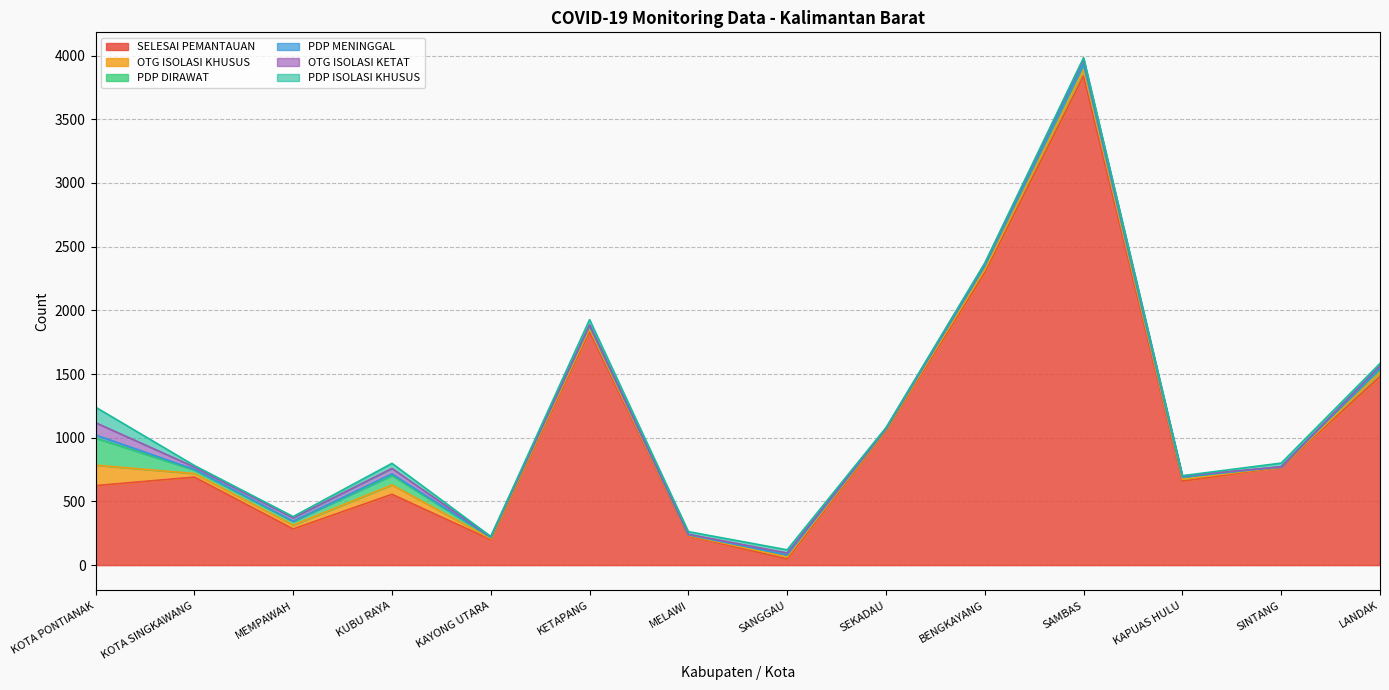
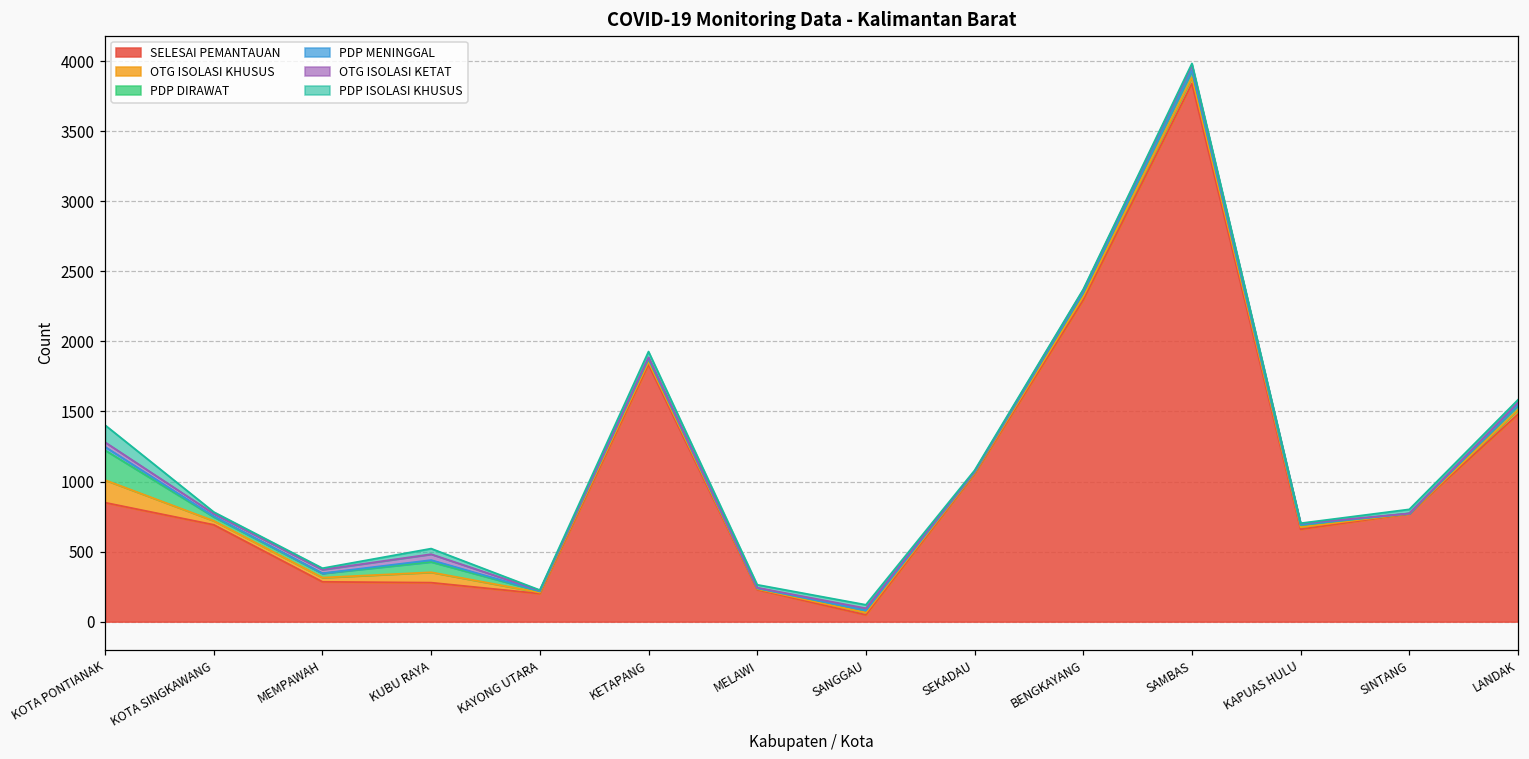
SELESAI PEMANTAUAN, KOTA PONTIANAK: 620 -> 850
OTG ISOLASI KETAT, KOTA PONTIANAK: 100 -> 30
SELESAI PEMANTAUAN, KUBU RAYA: 560 -> 280
